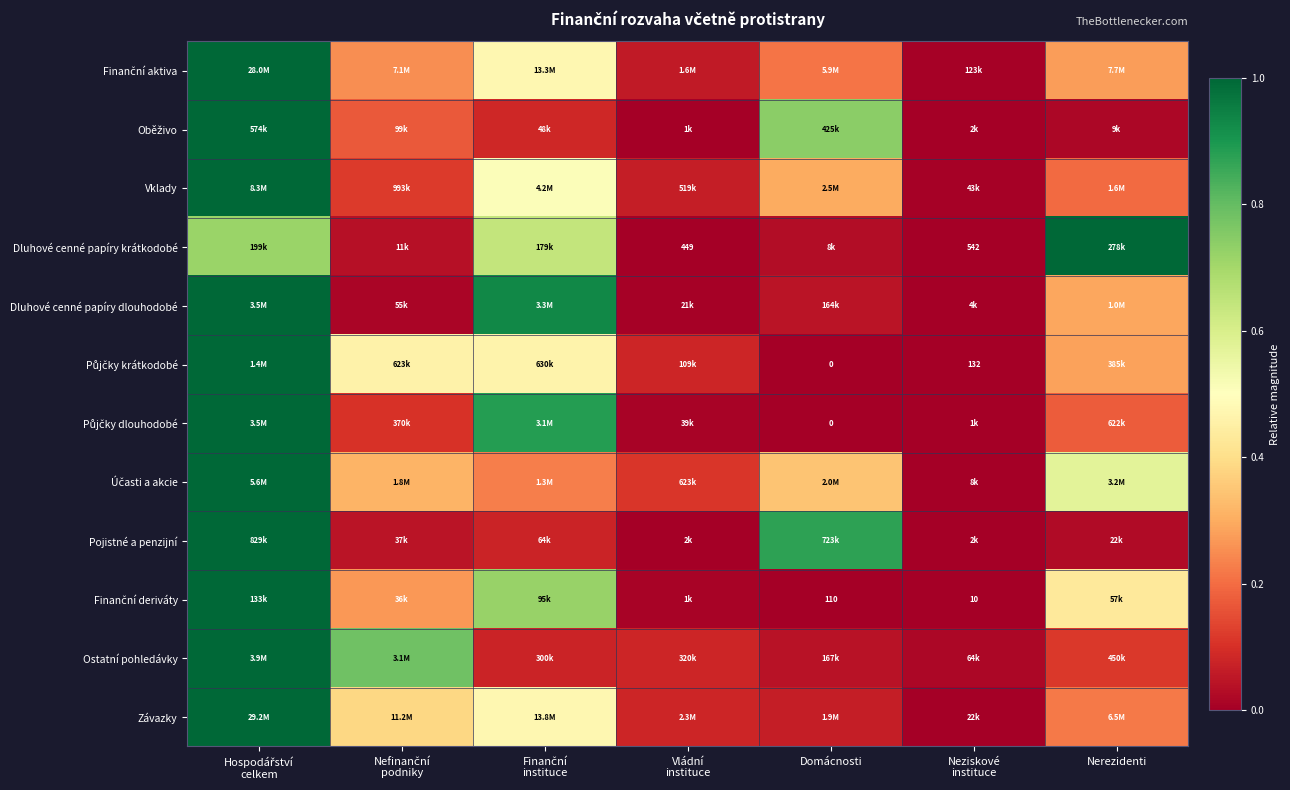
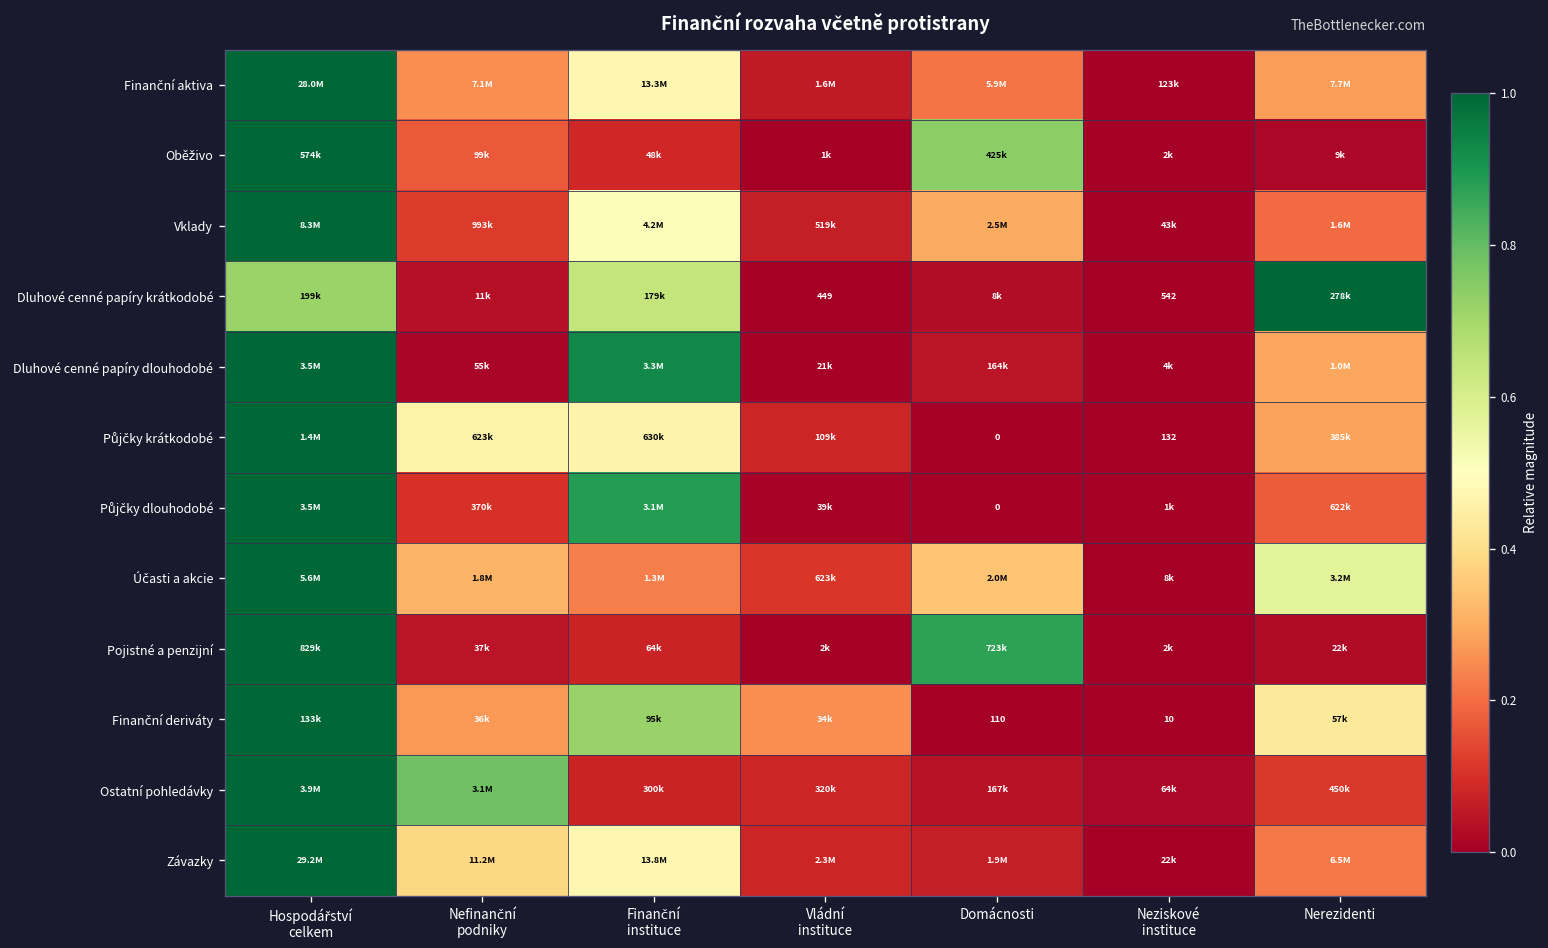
Finanční deriváty, Vládní instituce: 1k -> 34k
